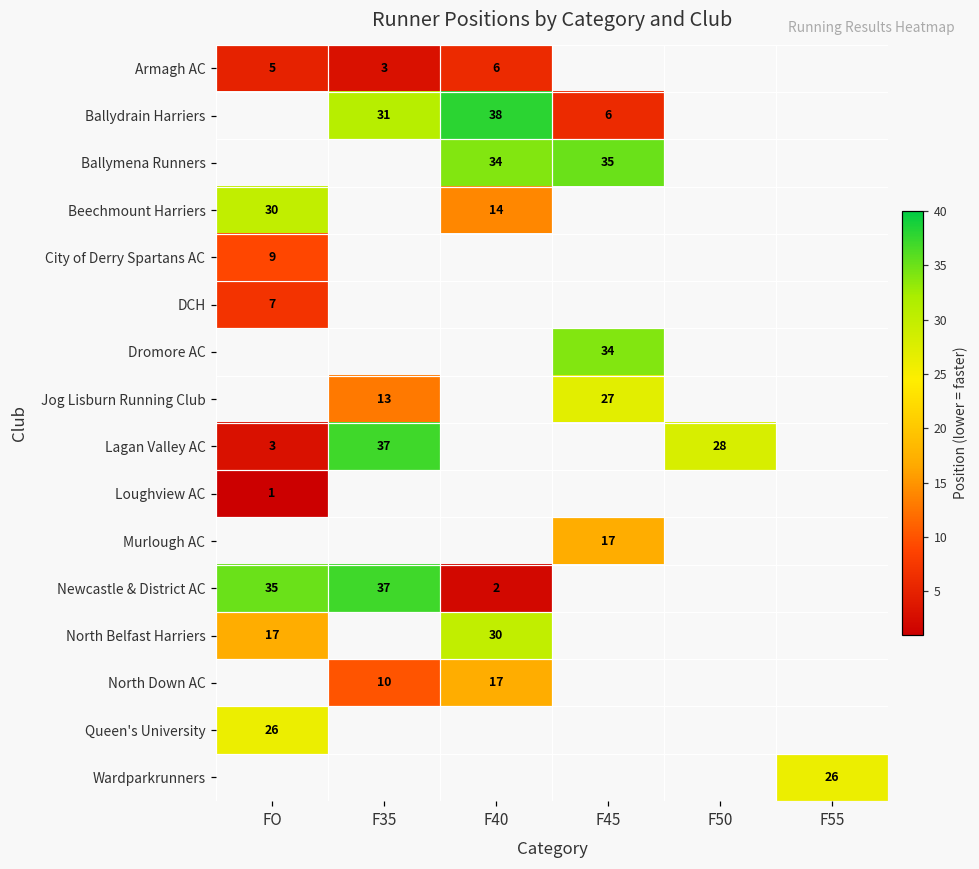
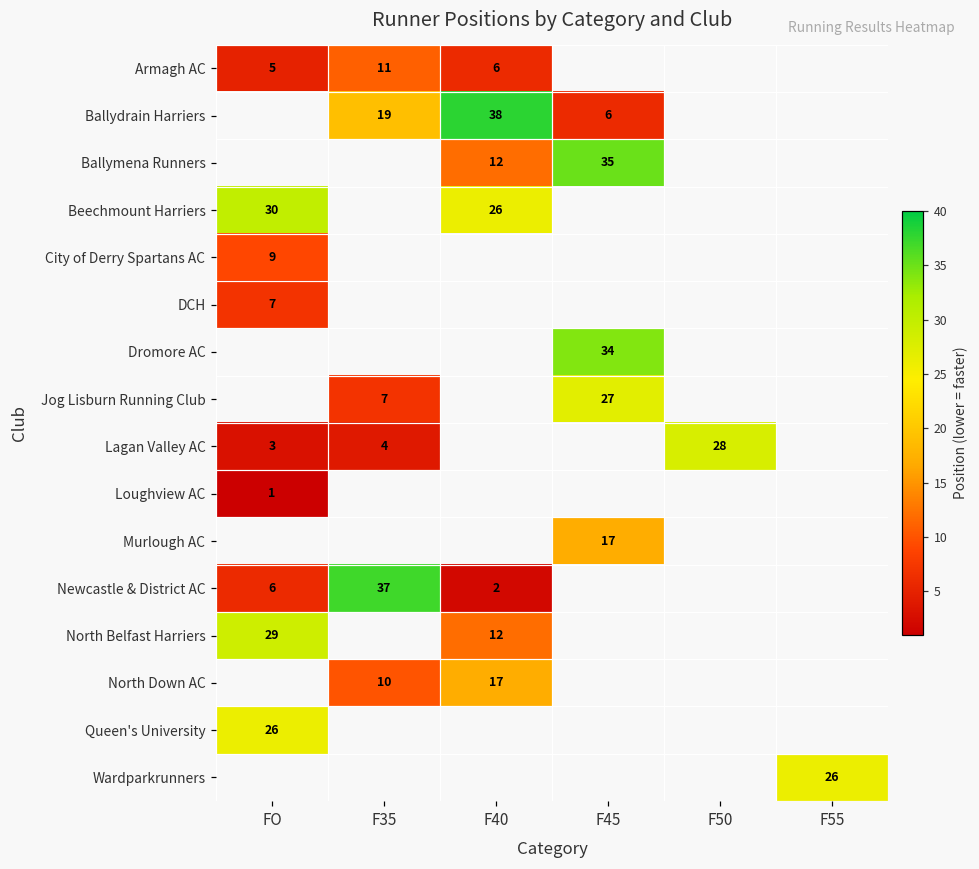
Armagh AC, F35: 3 -> 11
Ballydrain Harriers, F35: 31 -> 19
Ballymena Runners, F40: 34 -> 12
Beechmount Harriers, F40: 14 -> 26
Jog Lisburn Running Club, F35: 13 -> 7
Lagan Valley AC, F35: 37 -> 4
Newcastle & District AC, FO: 35 -> 6
North Belfast Harriers, FO: 17 -> 29
North Belfast Harriers, F40: 30 -> 12
